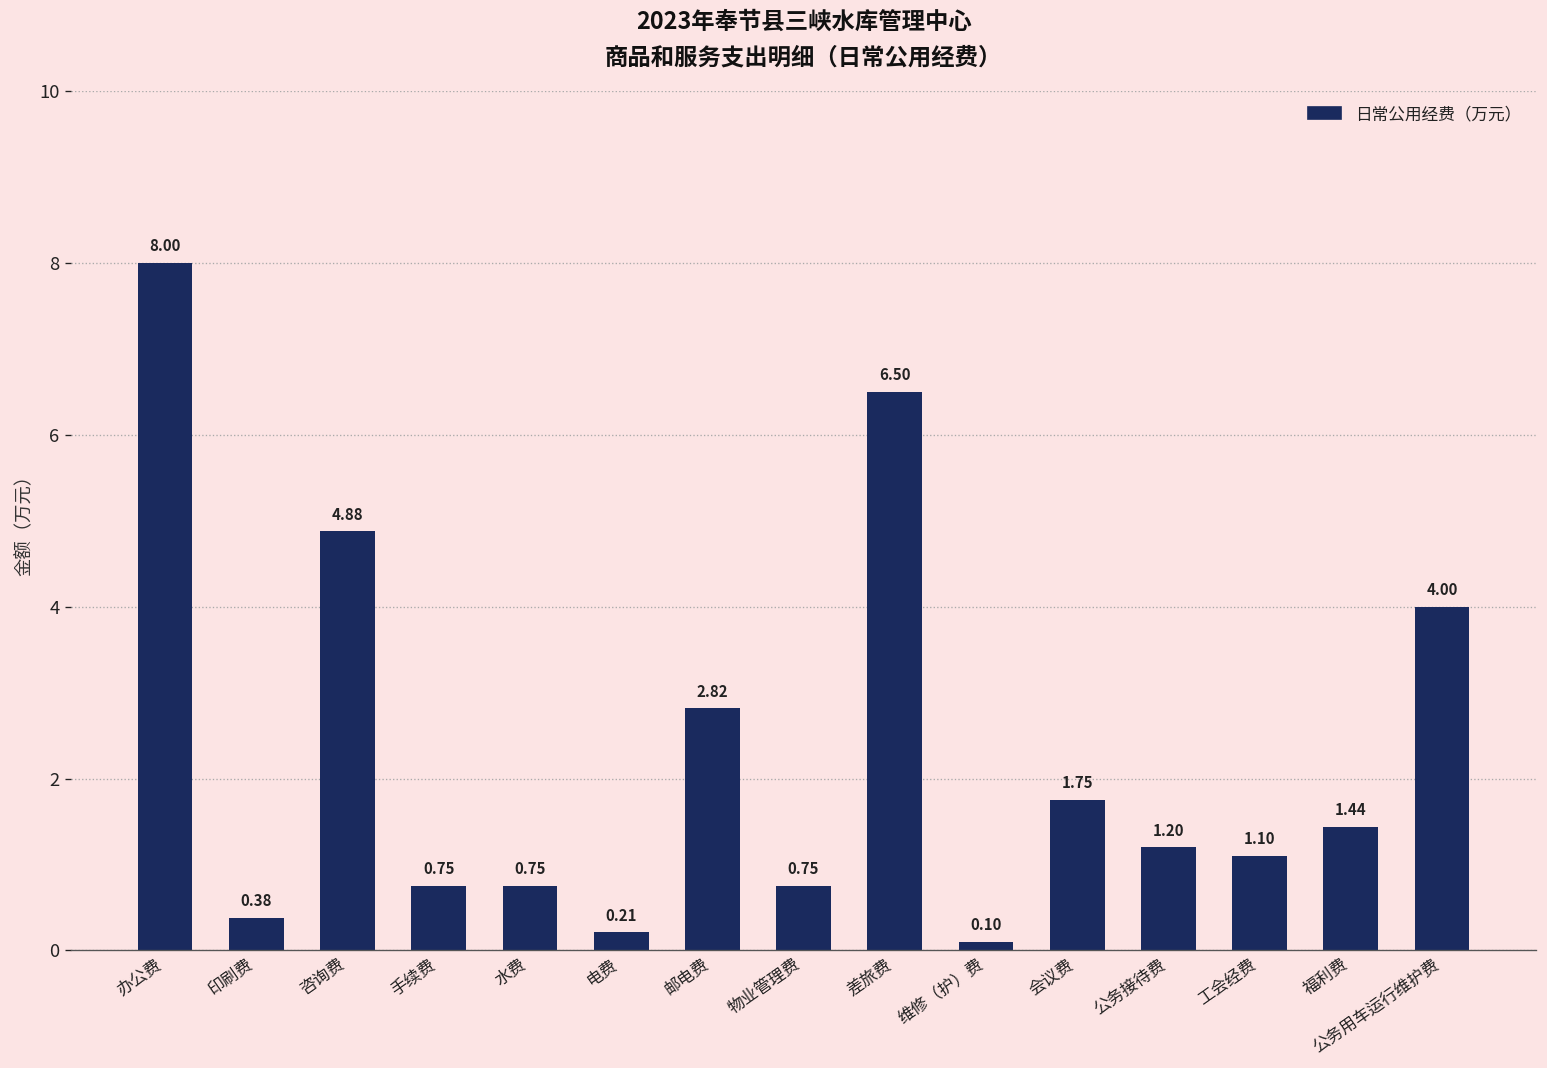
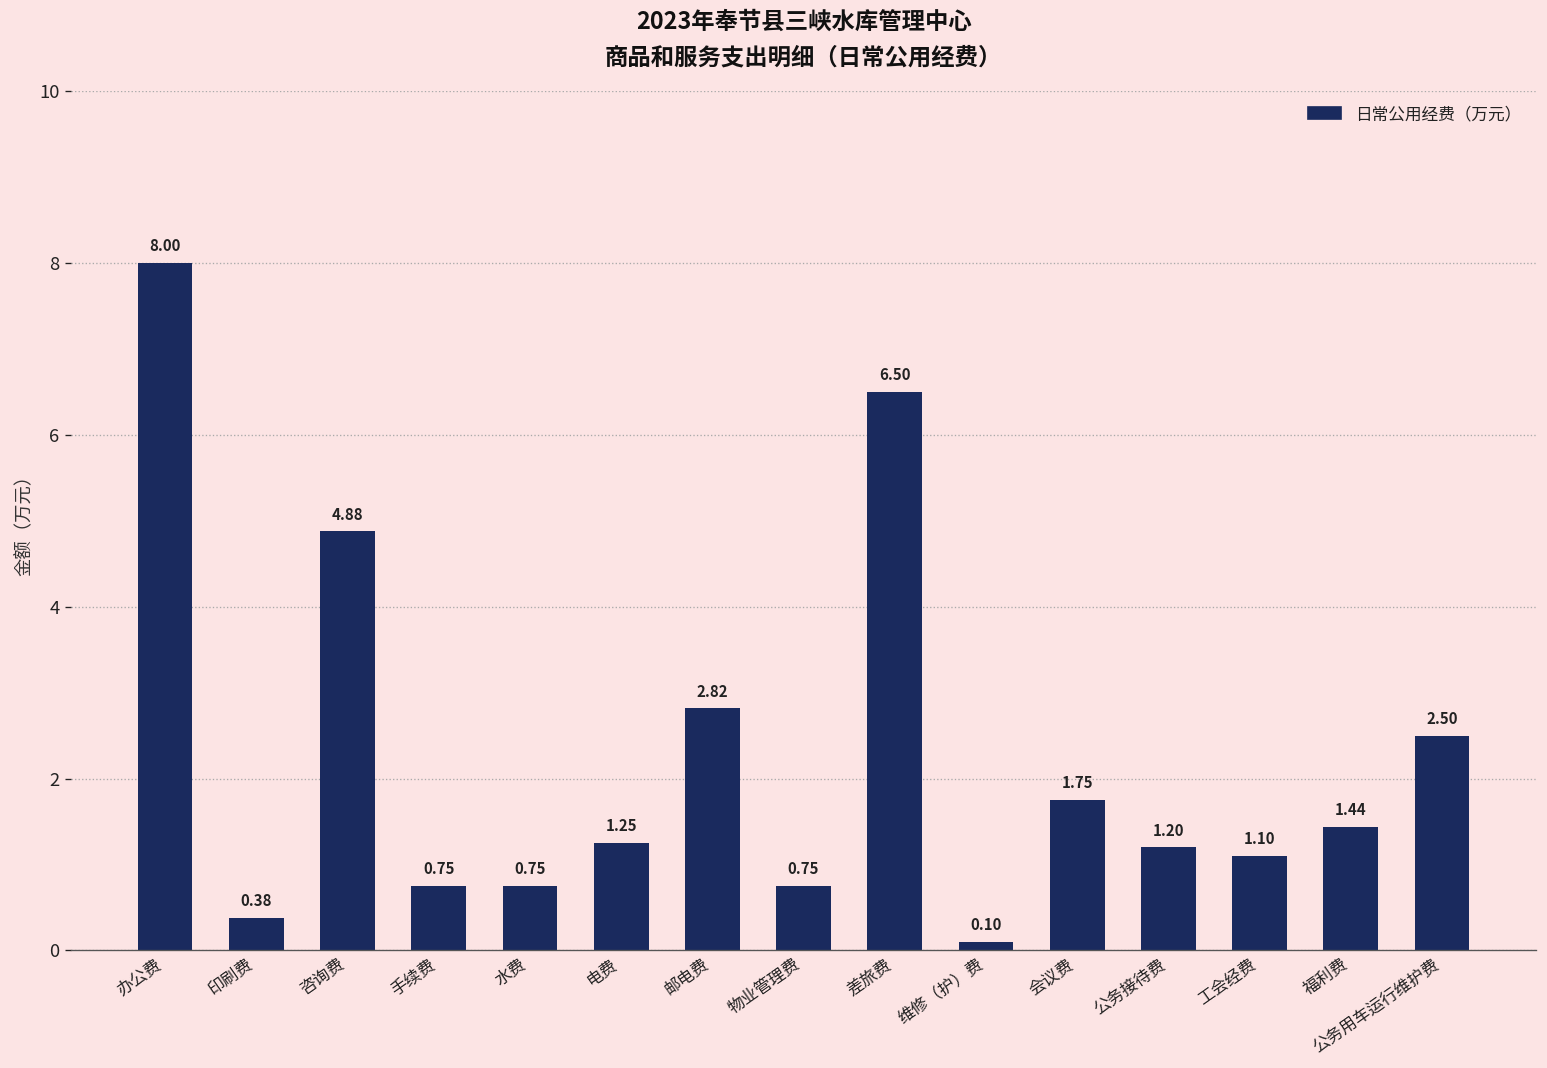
电费: 0.21 -> 1.25
公务用车运行维护费: 4.00 -> 2.50
